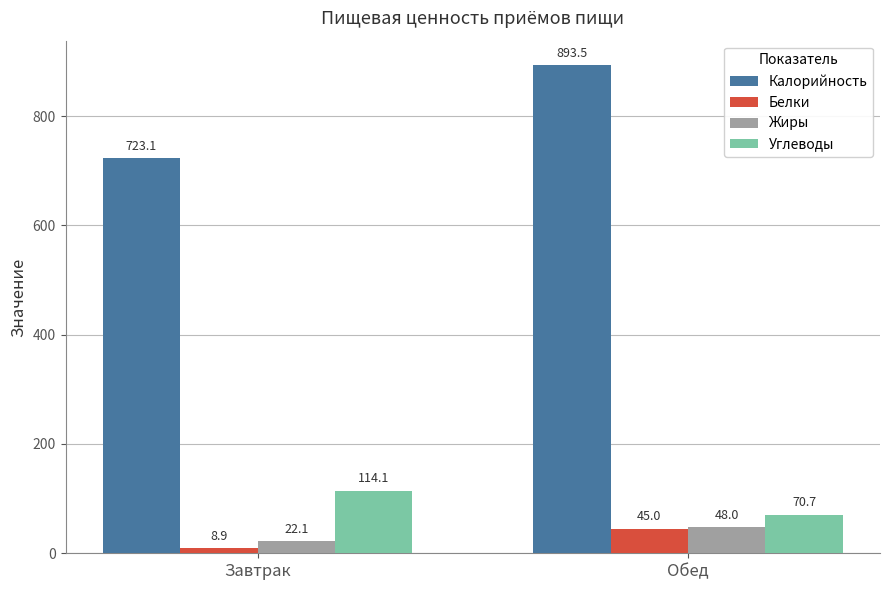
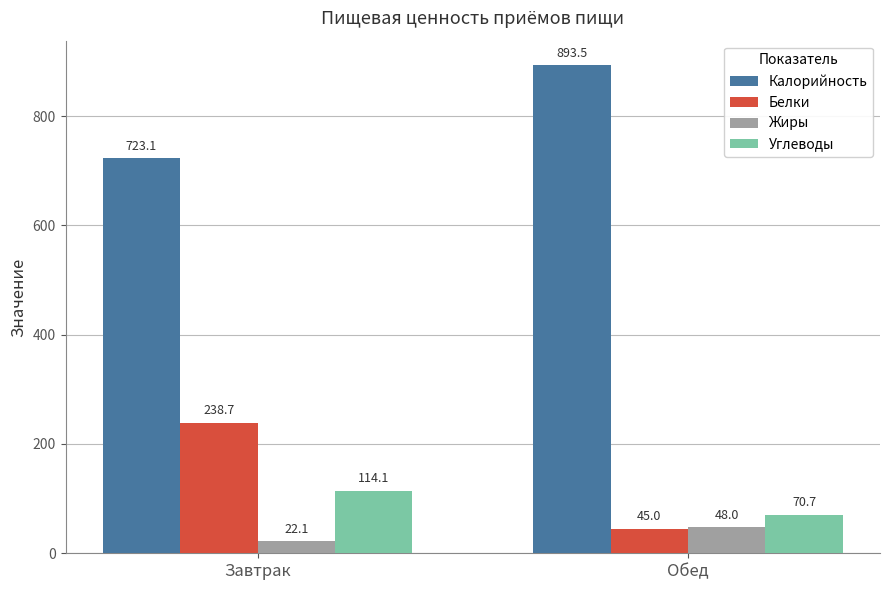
Белки, Завтрак: 8.9 -> 238.7
